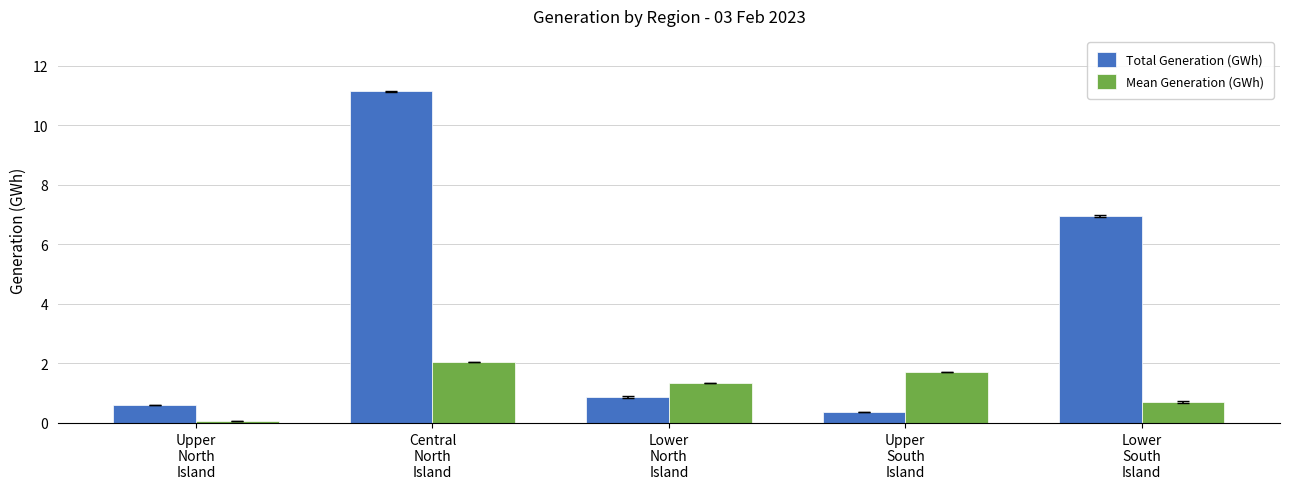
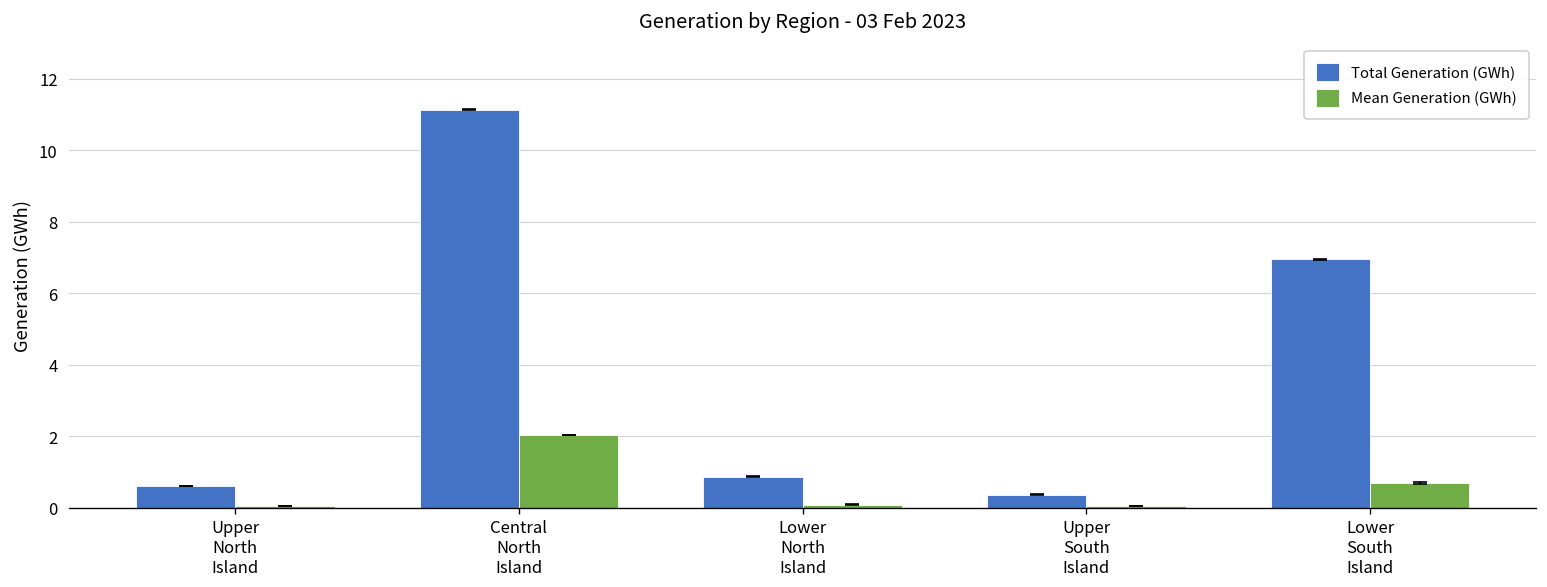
Mean Generation (GWh), Lower North Island: 1.3 -> 0.1
Mean Generation (GWh), Upper South Island: 1.7 -> 0.0
